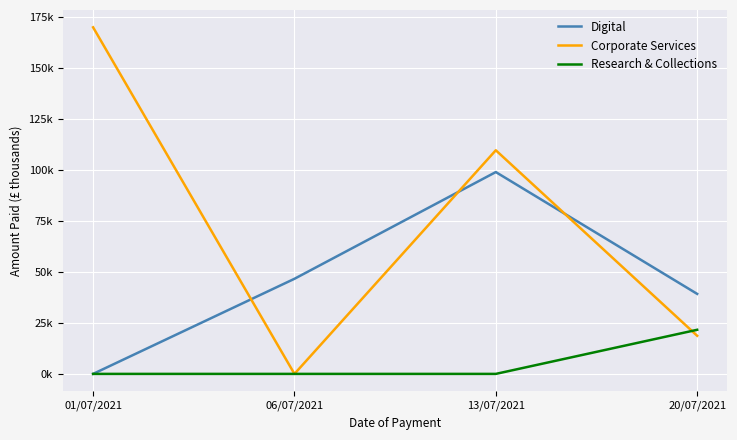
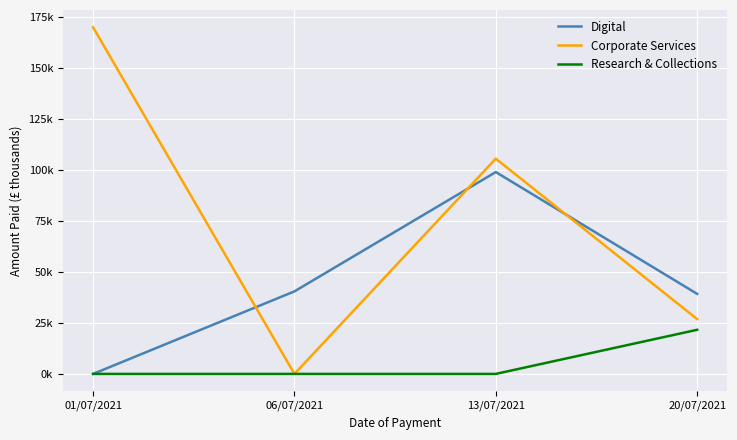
Digital, 06/07/2021: 47000 -> 40000
Corporate Services, 13/07/2021: 110000 -> 105000
Corporate Services, 20/07/2021: 19000 -> 27000
